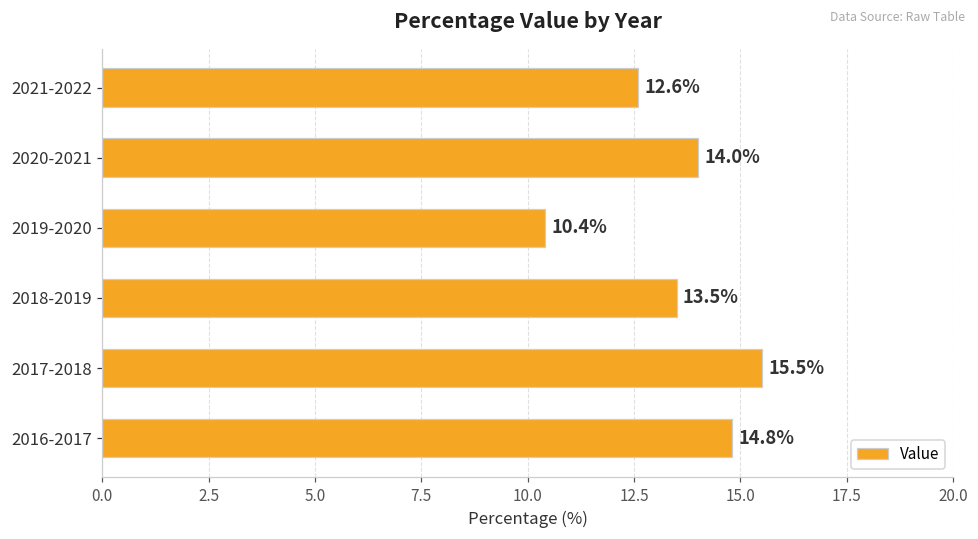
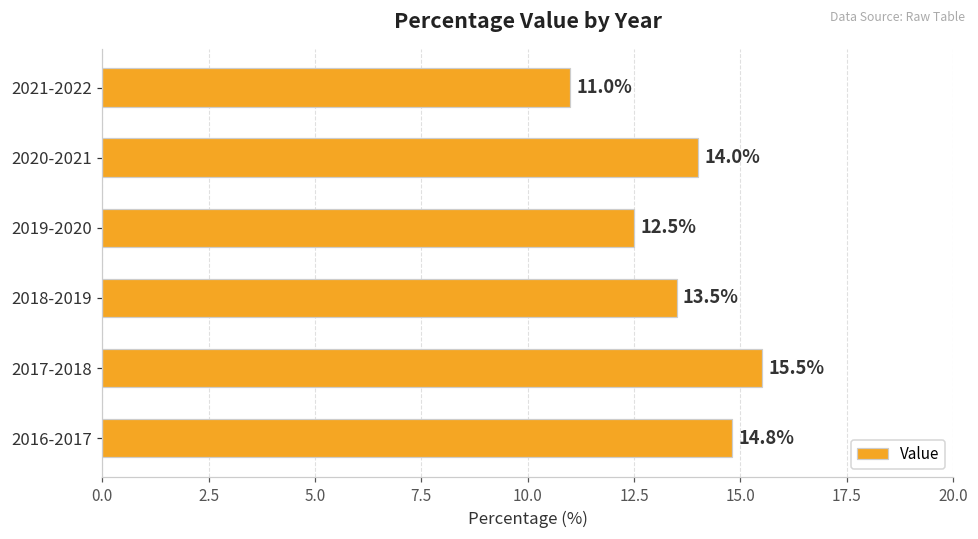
2021-2022: 12.6% -> 11.0%
2019-2020: 10.4% -> 12.5%
